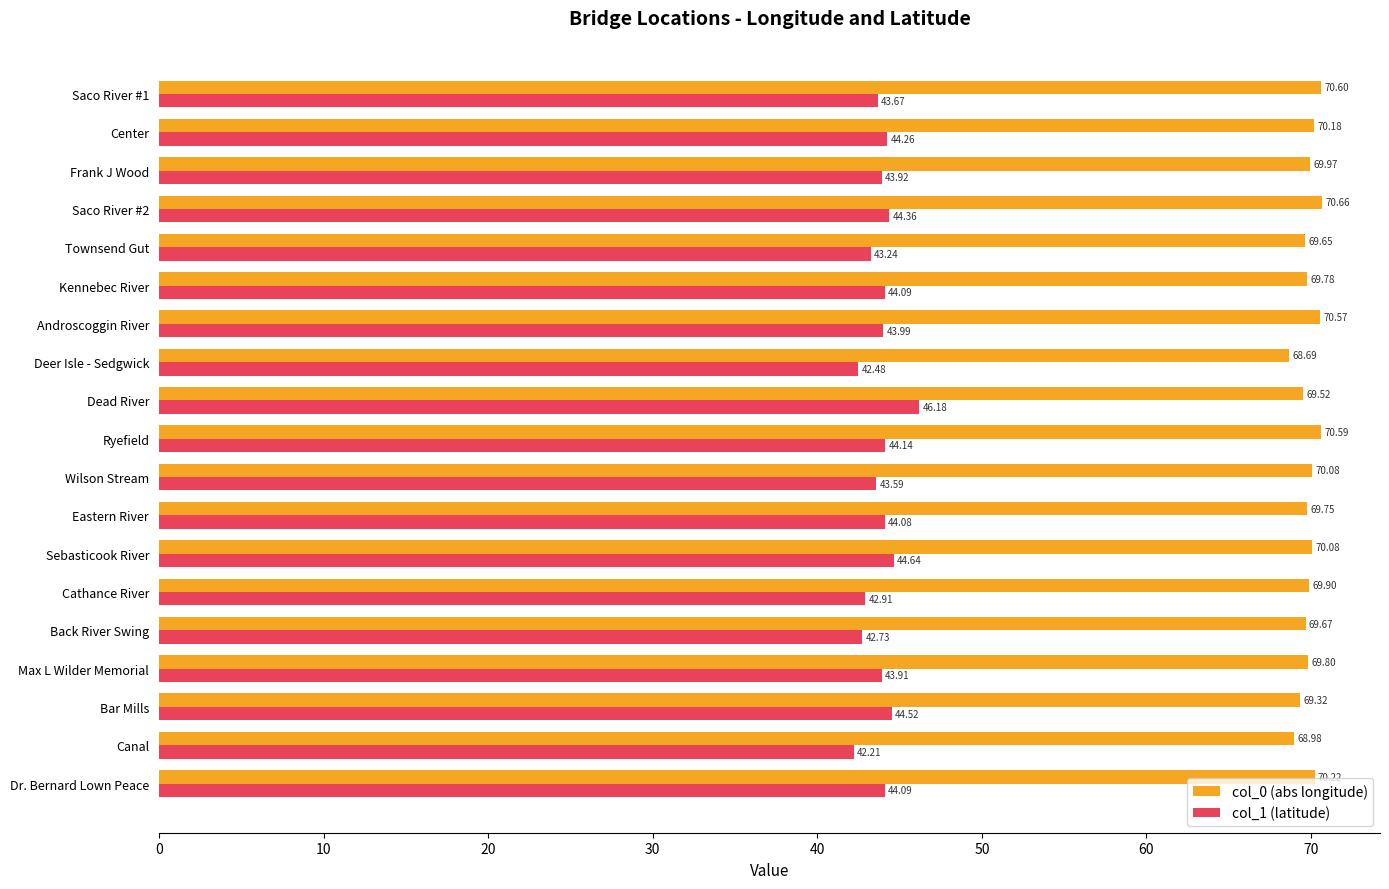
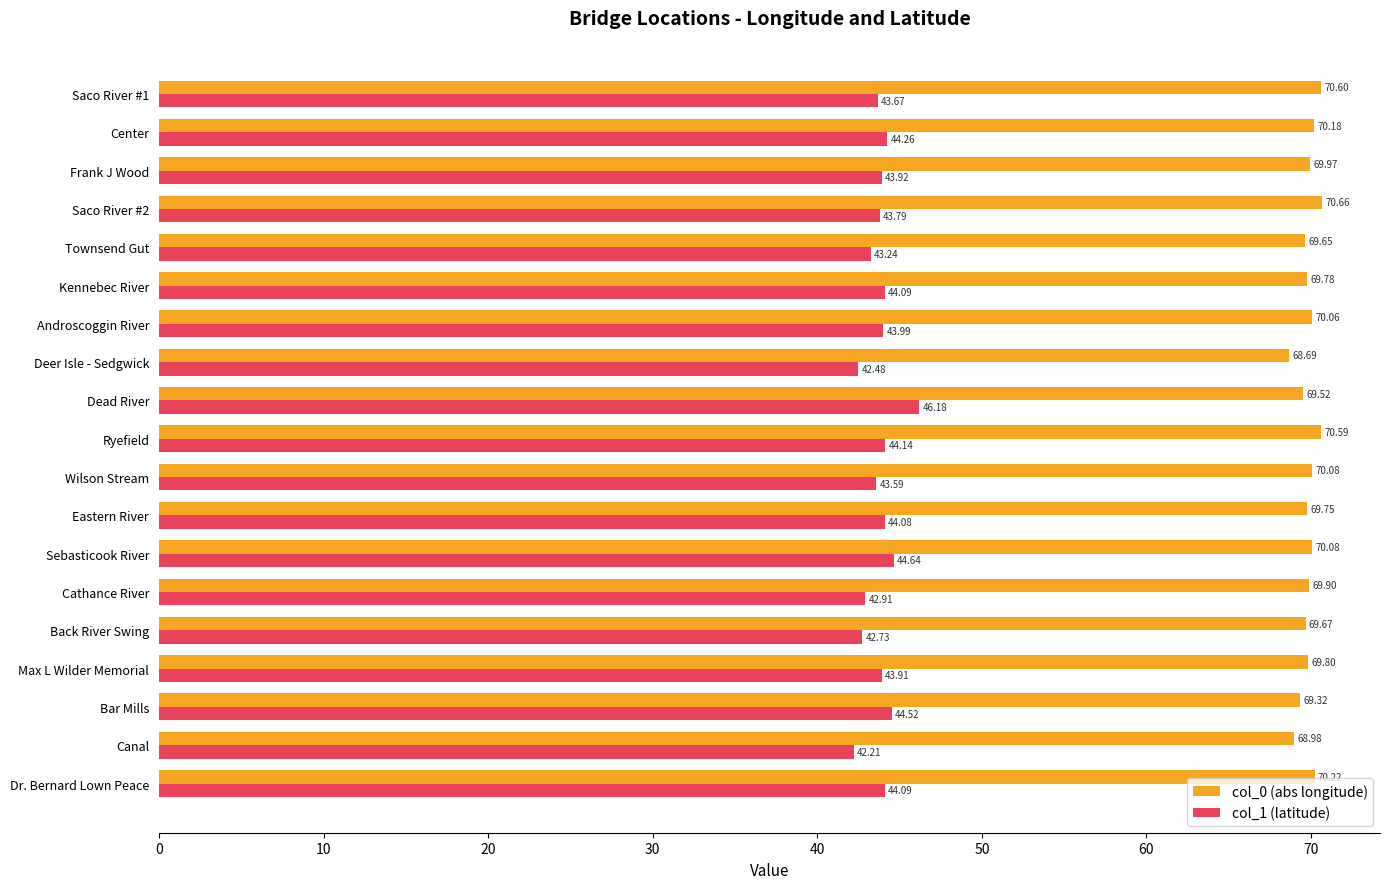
col_1 (latitude), Saco River #2: 44.36 -> 43.79
col_0 (abs longitude), Androscoggin River: 70.57 -> 70.06
